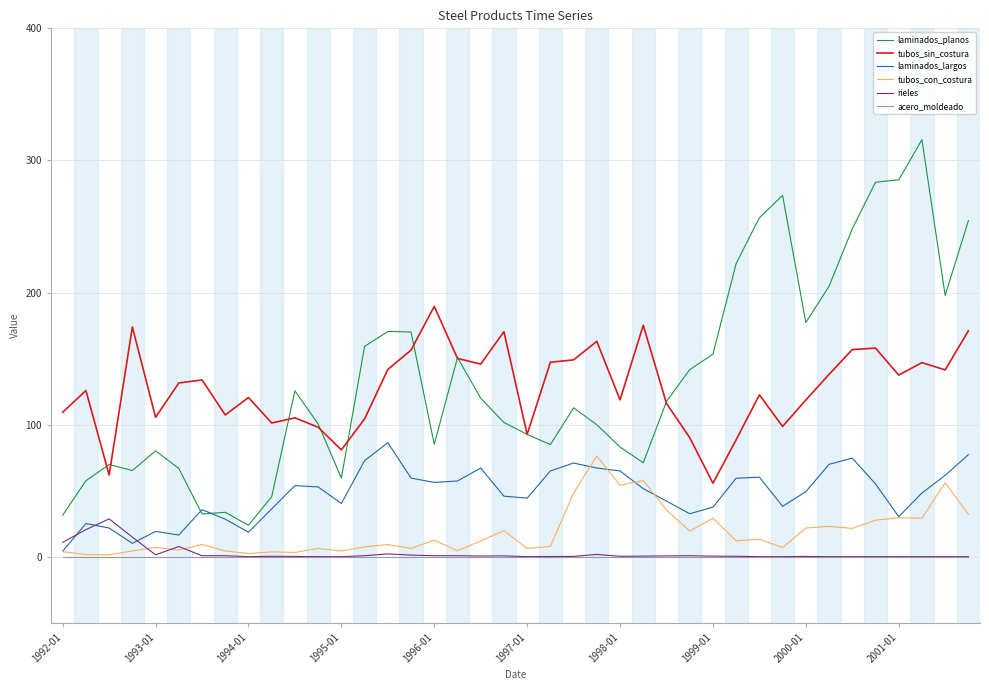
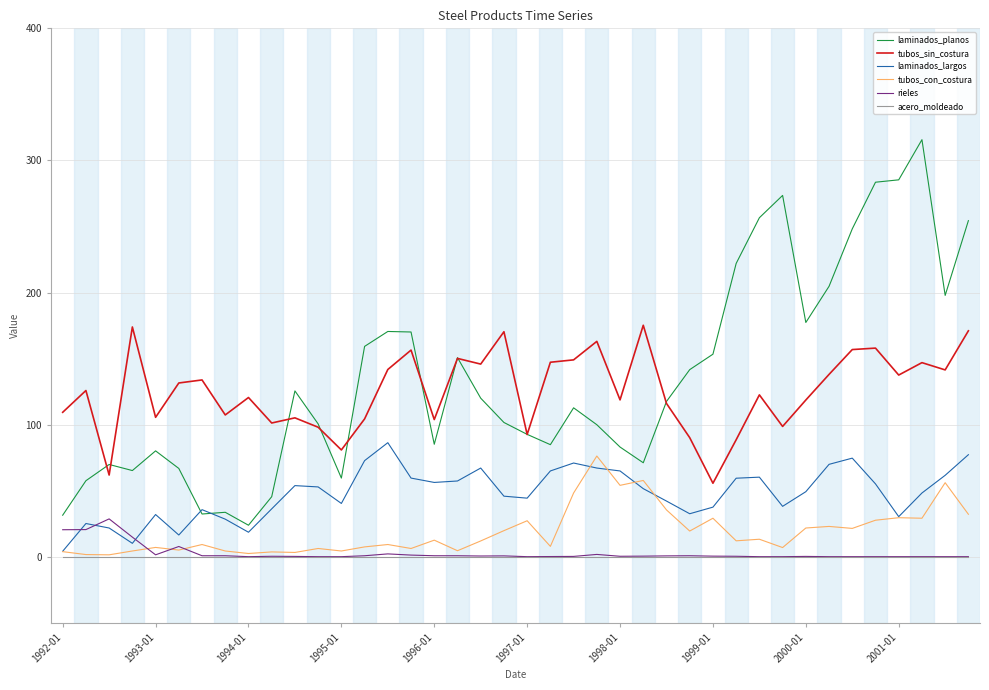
rieles, 1992-01: 11 -> 20
laminados_largos, 1993-01: 19 -> 32
tubos_sin_costura, 1996-01: 190 -> 104
tubos_con_costura, 1997-01: 6 -> 27
